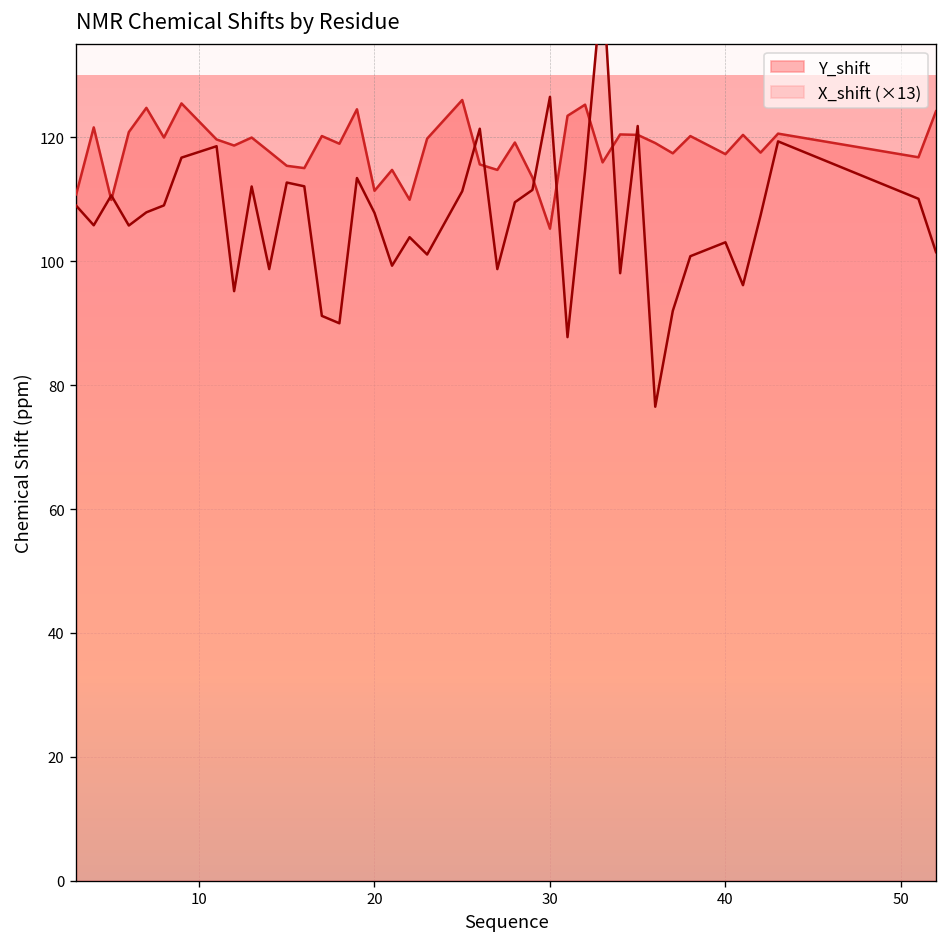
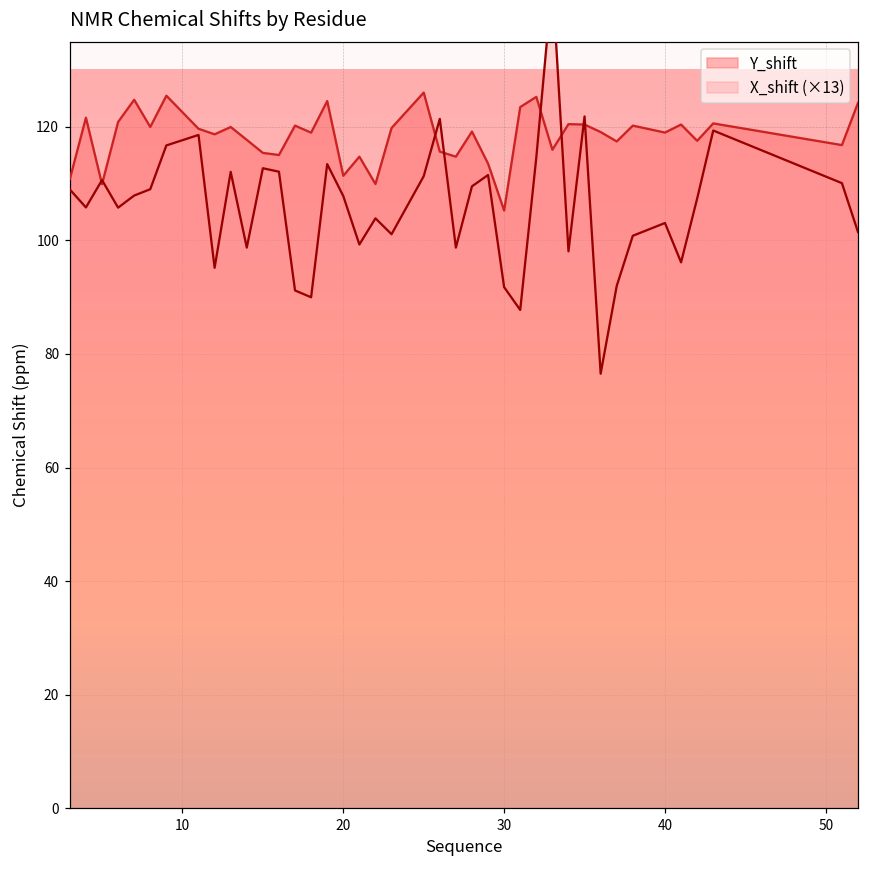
X_shift (×13), 30: 127 -> 92
Y_shift, 40: 117 -> 119
